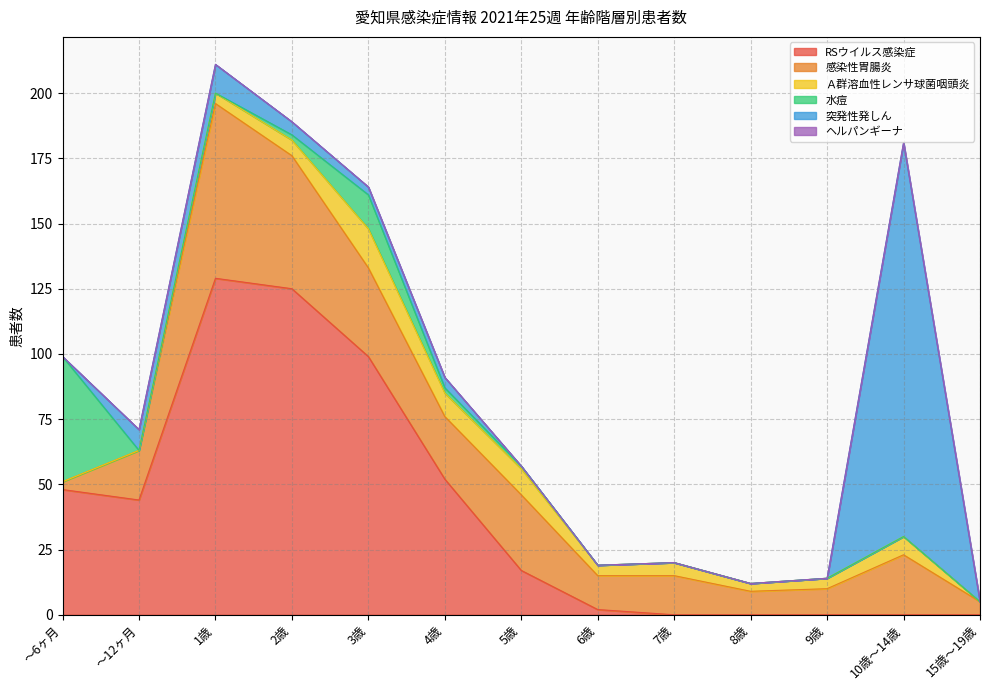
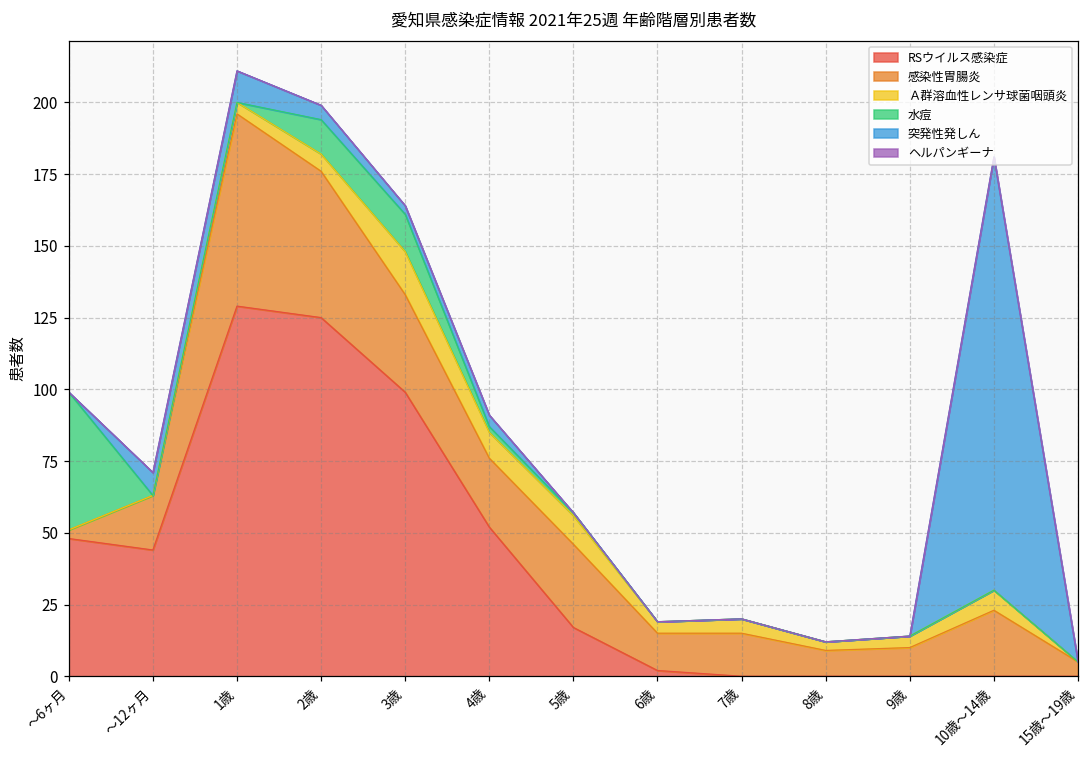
水痘, 2歳: 2 -> 12
